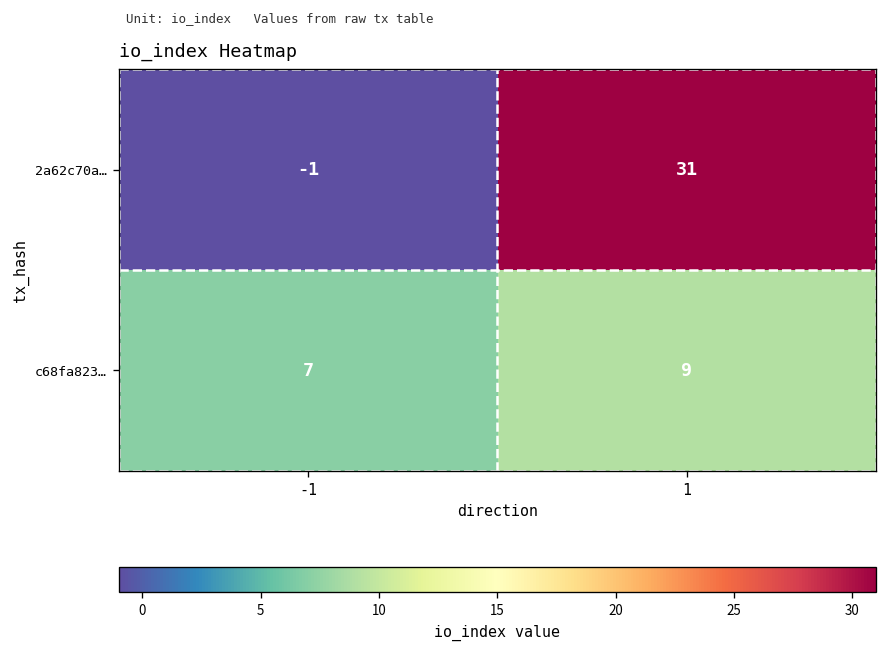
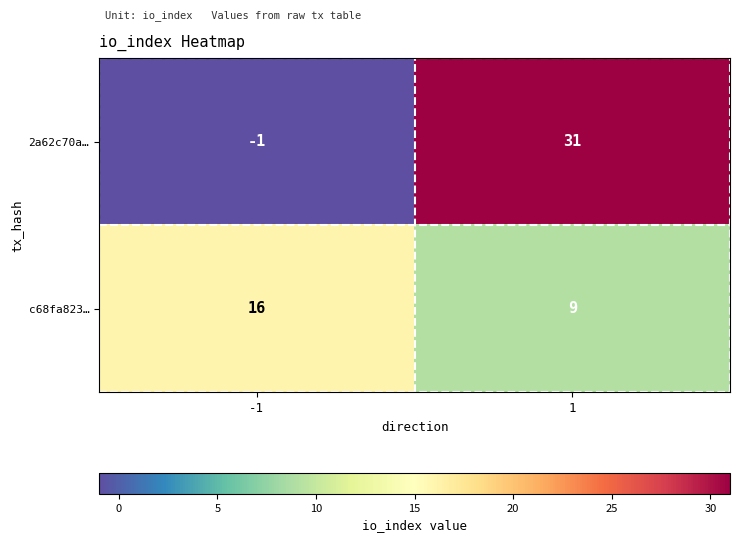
c68fa823…, -1: 7 -> 16
